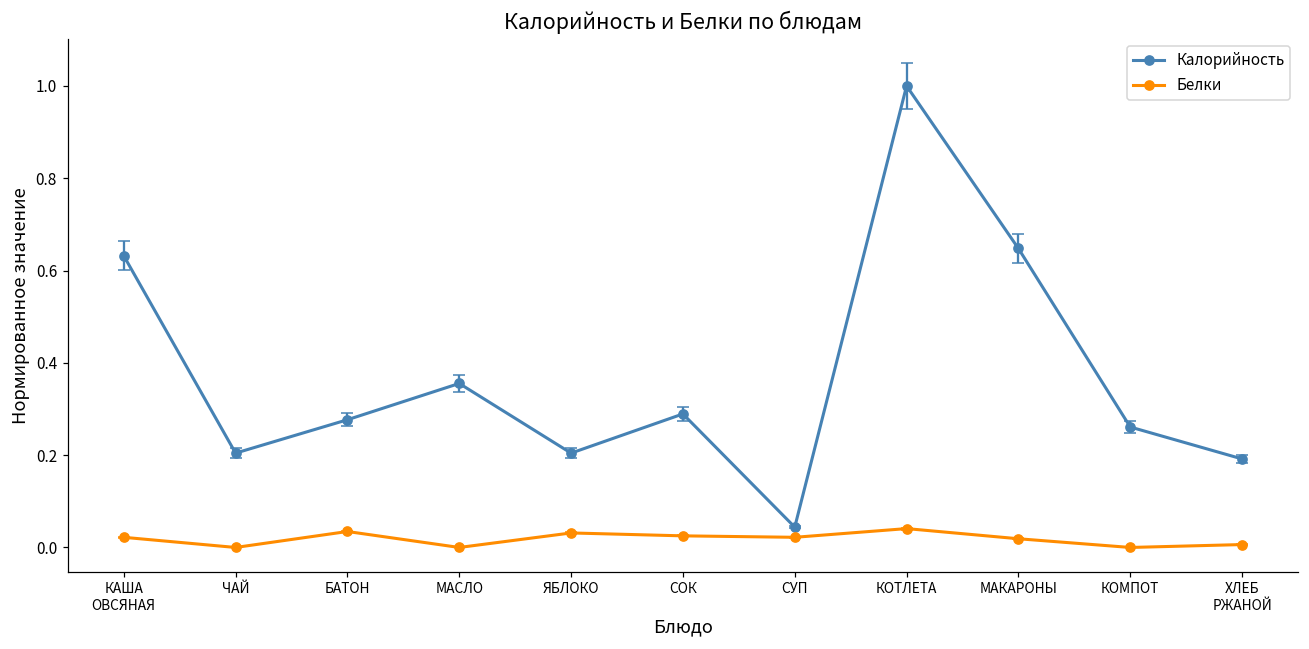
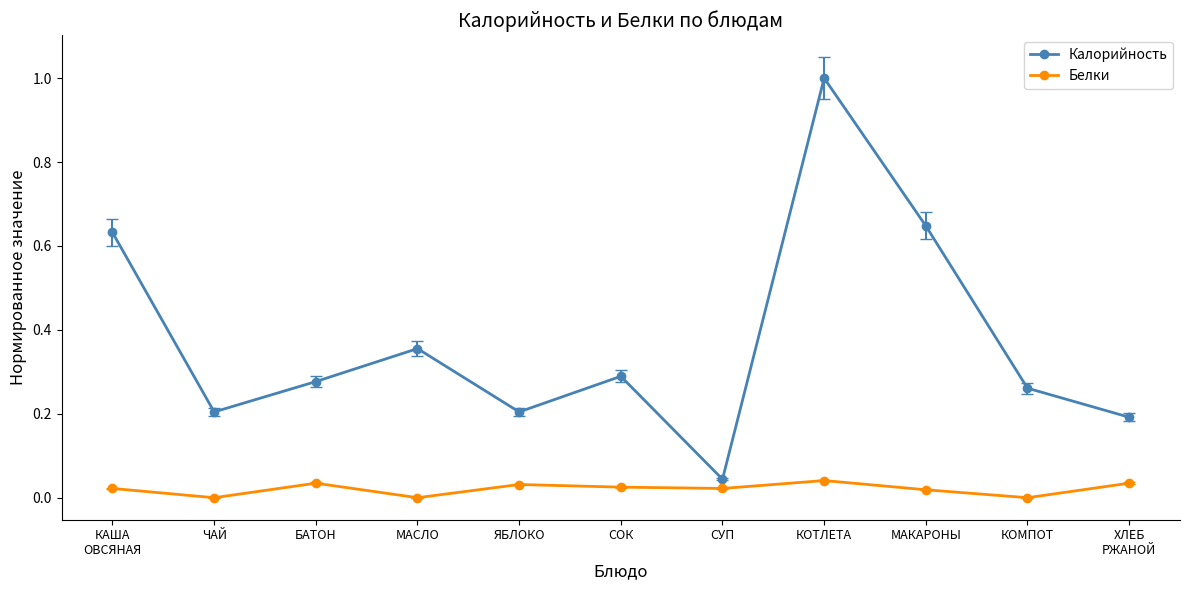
Белки, ХЛЕБ РЖАНОЙ: 0.01 -> 0.03
